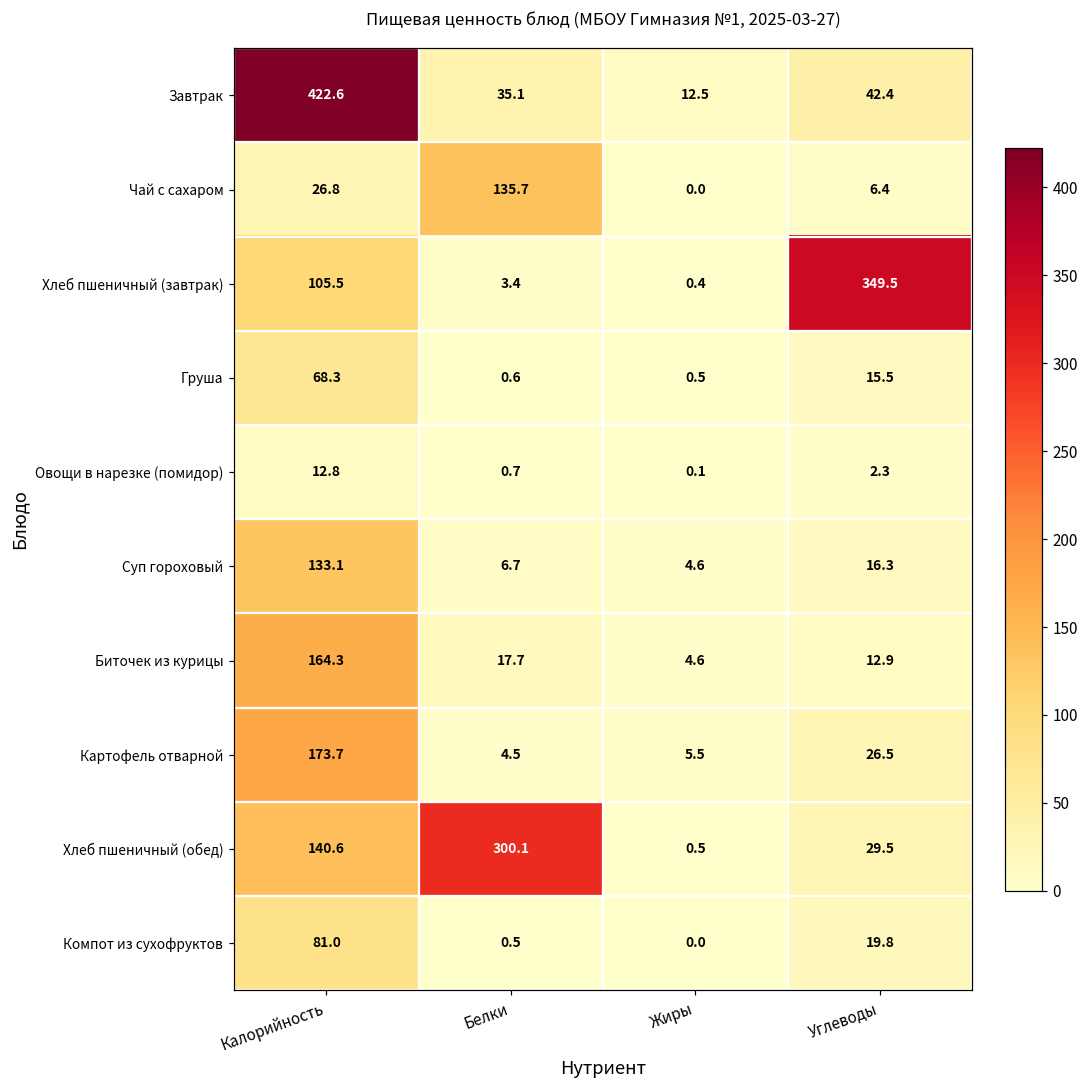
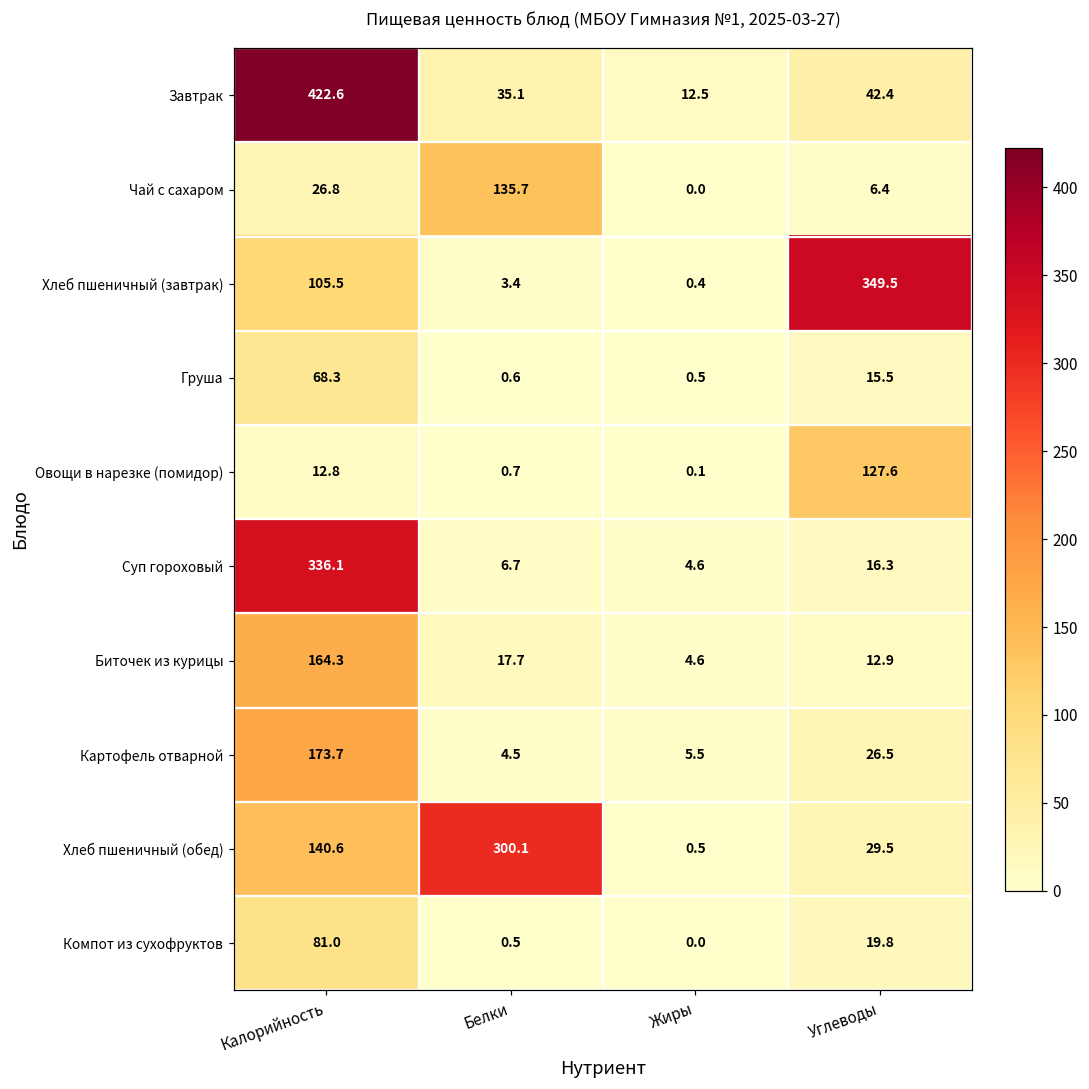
Овощи в нарезке (помидор), Углеводы: 2.3 -> 127.6
Суп гороховый, Калорийность: 133.1 -> 336.1
